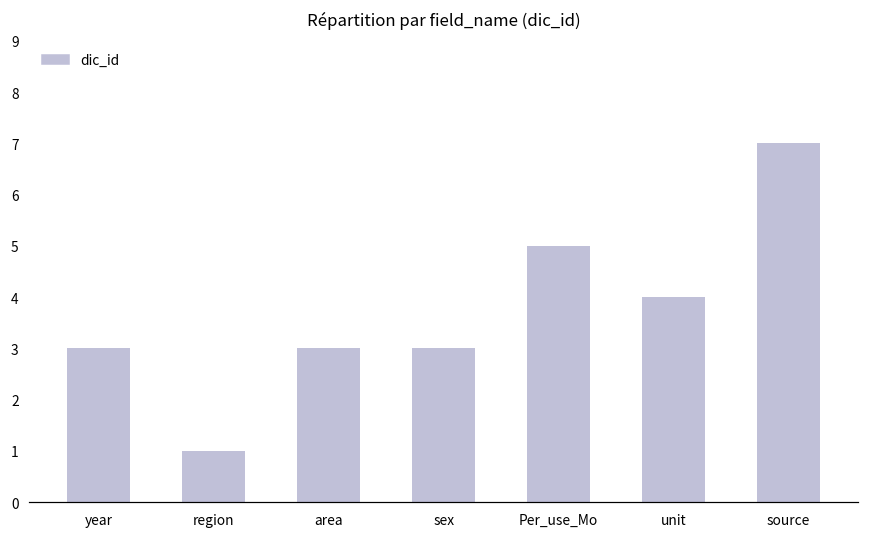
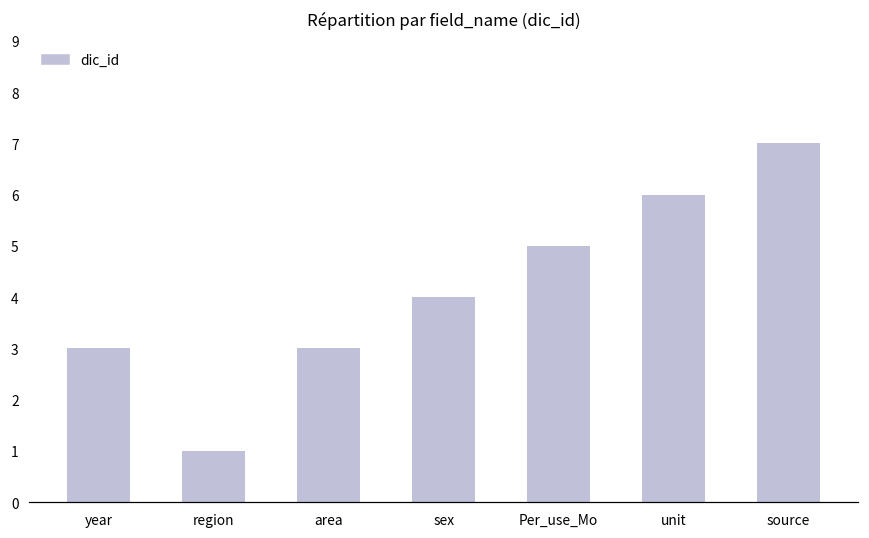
sex: 3 -> 4
unit: 4 -> 6
